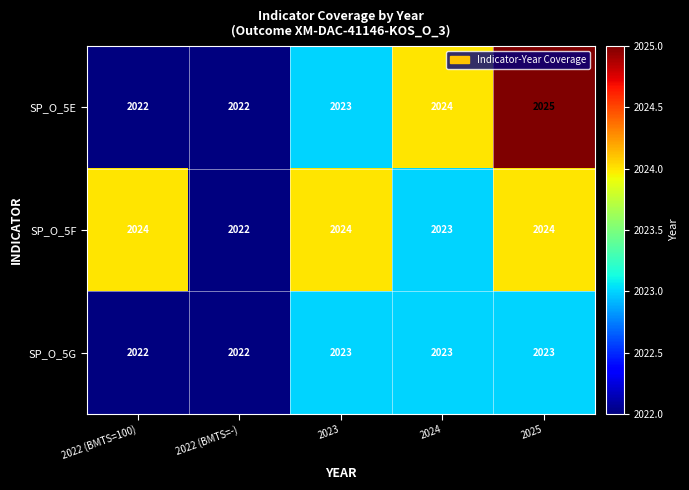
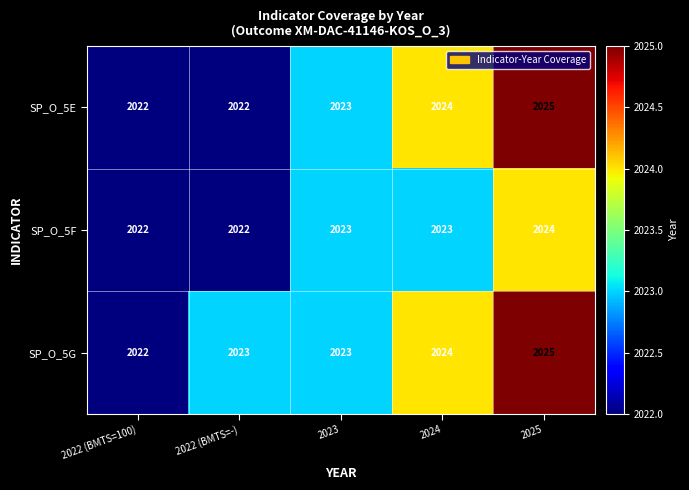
SP_O_5F, 2022 (BMTS=100): 2024 -> 2022
SP_O_5F, 2023: 2024 -> 2023
SP_O_5G, 2022 (BMTS=-): 2022 -> 2023
SP_O_5G, 2024: 2023 -> 2024
SP_O_5G, 2025: 2023 -> 2025
